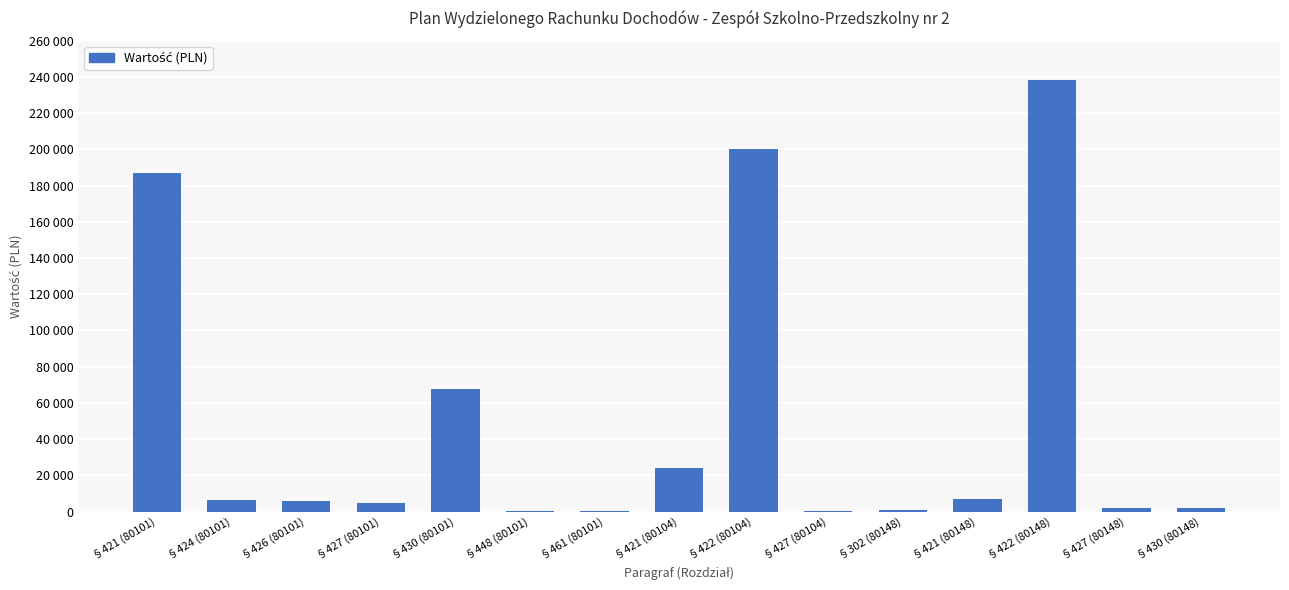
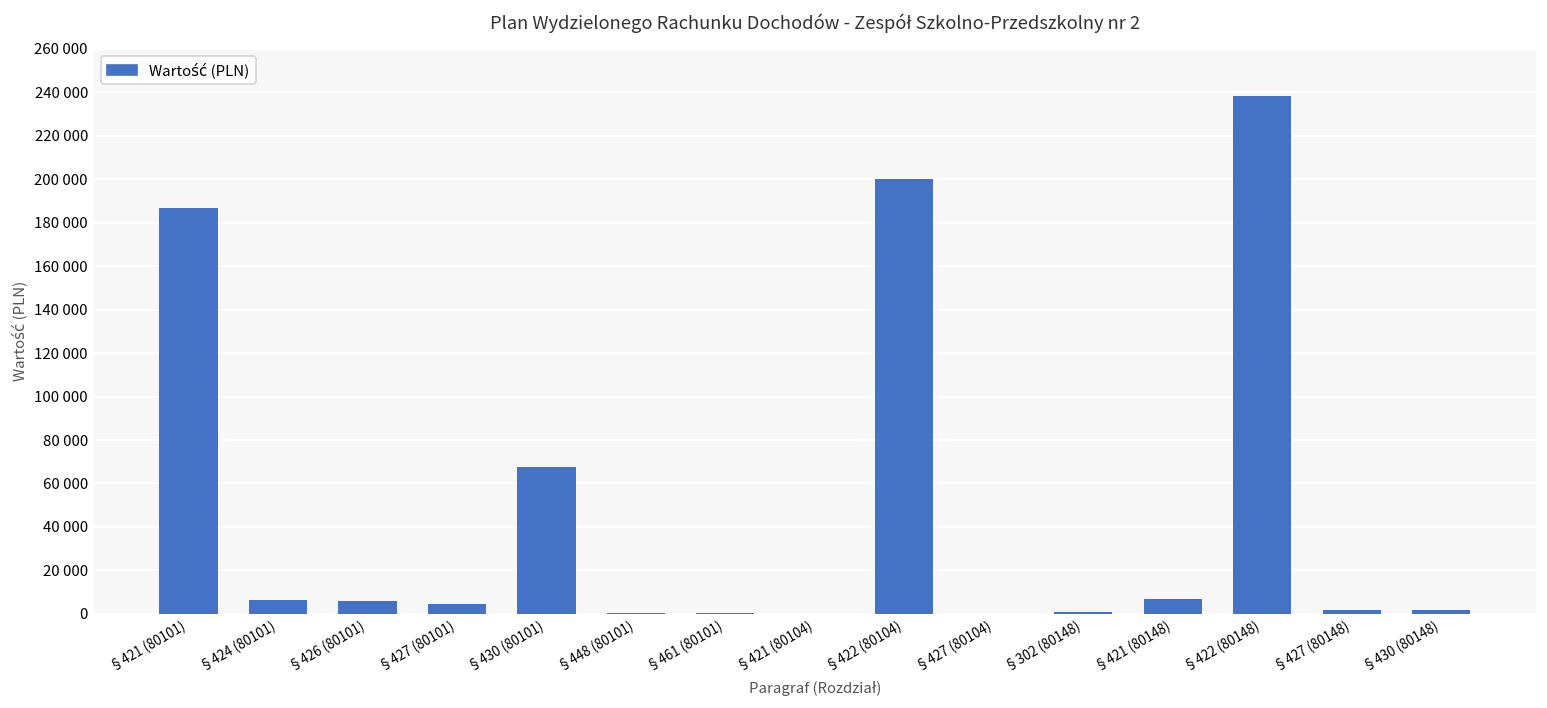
§421 (80104): 24000 -> 0
